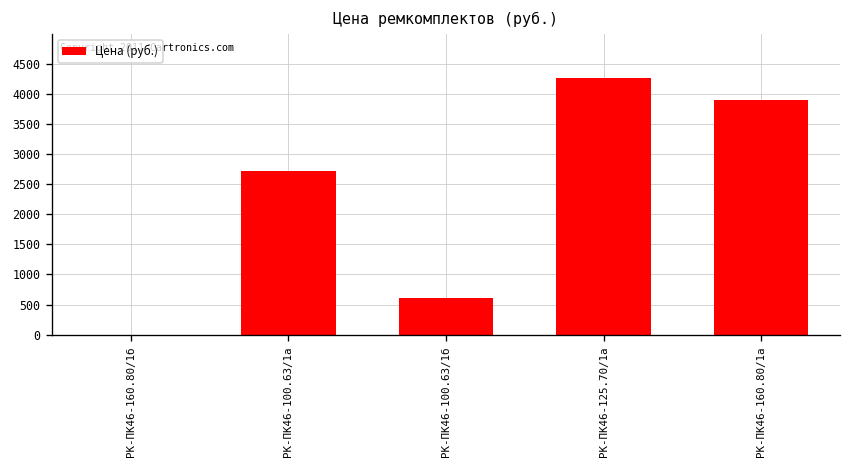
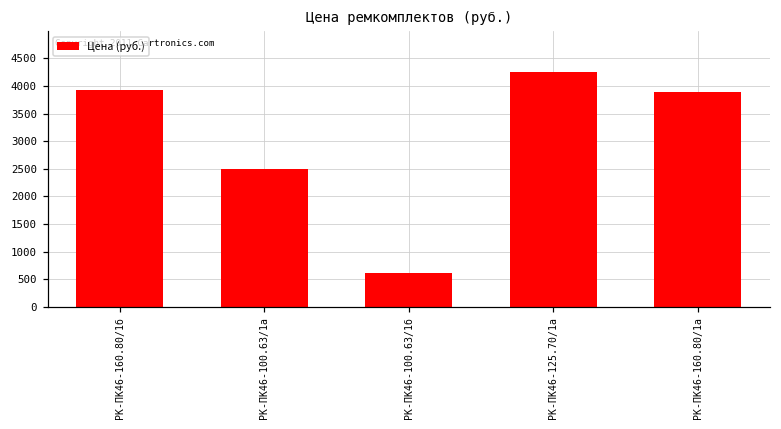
РК-ПК46-160.80/1б: 0 -> 3900
РК-ПК46-100.63/1а: 2700 -> 2500
